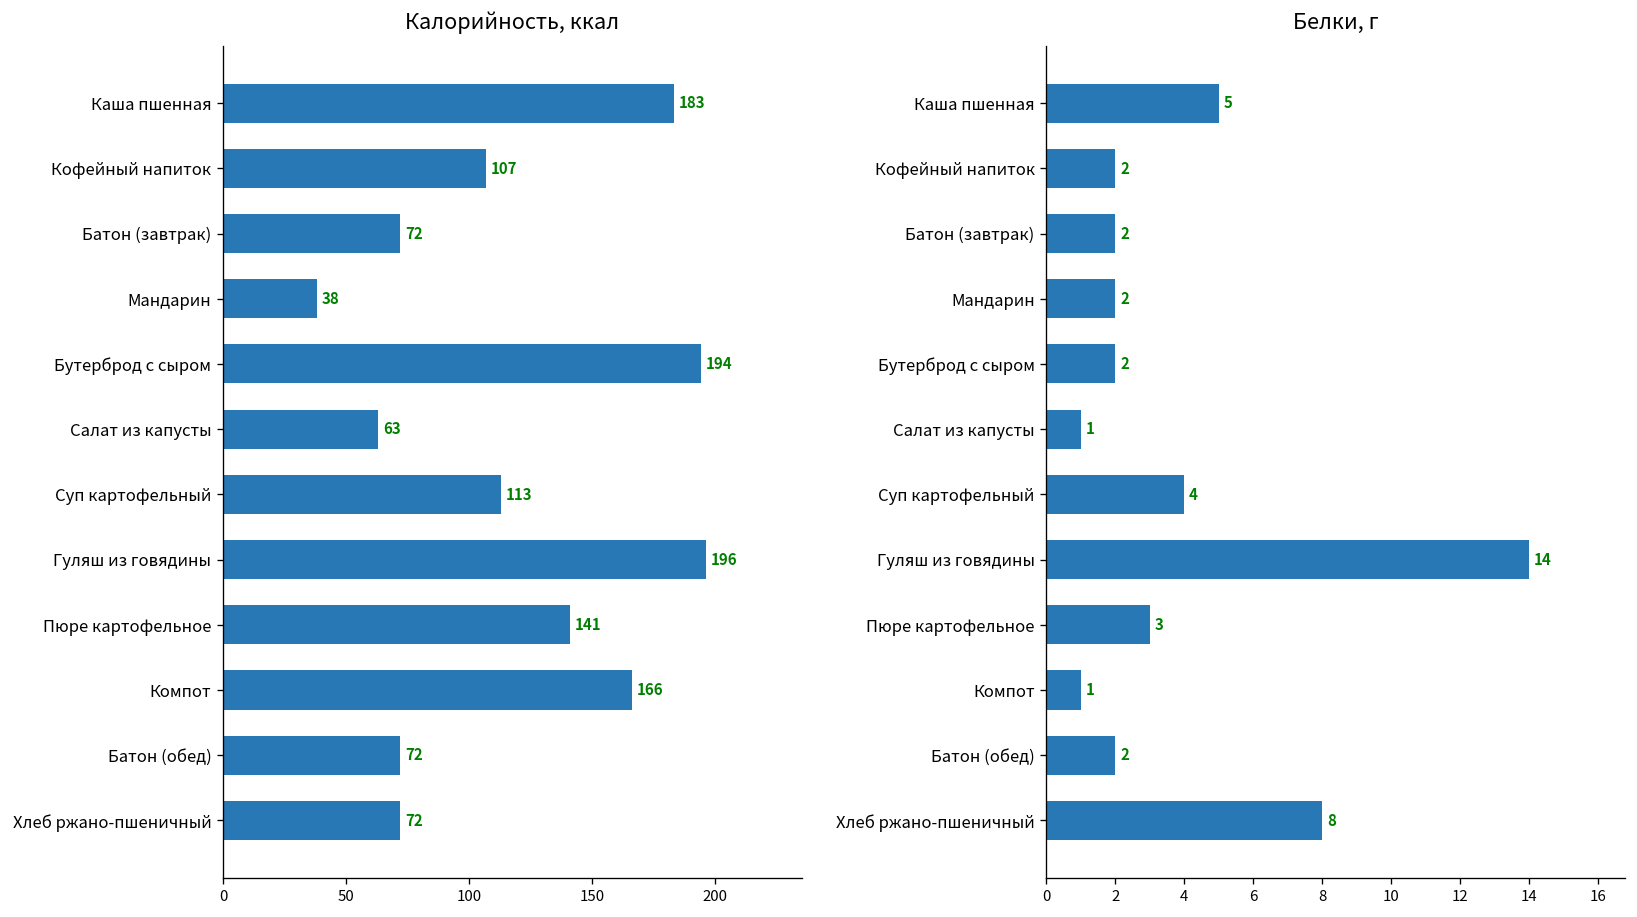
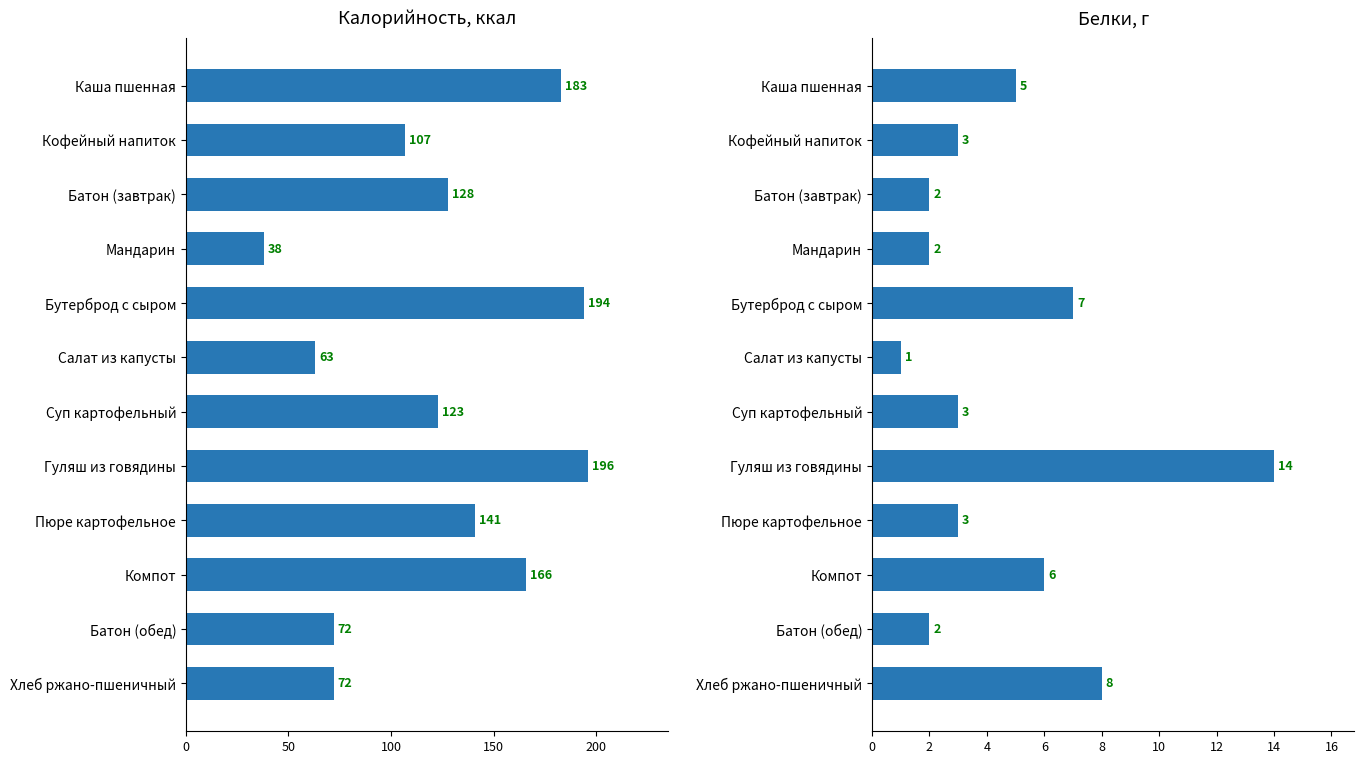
Калорийность, ккал, Батон (завтрак): 72 -> 128
Калорийность, ккал, Суп картофельный: 113 -> 123
Белки, г, Кофейный напиток: 2 -> 3
Белки, г, Бутерброд с сыром: 2 -> 7
Белки, г, Суп картофельный: 4 -> 3
Белки, г, Компот: 1 -> 6
